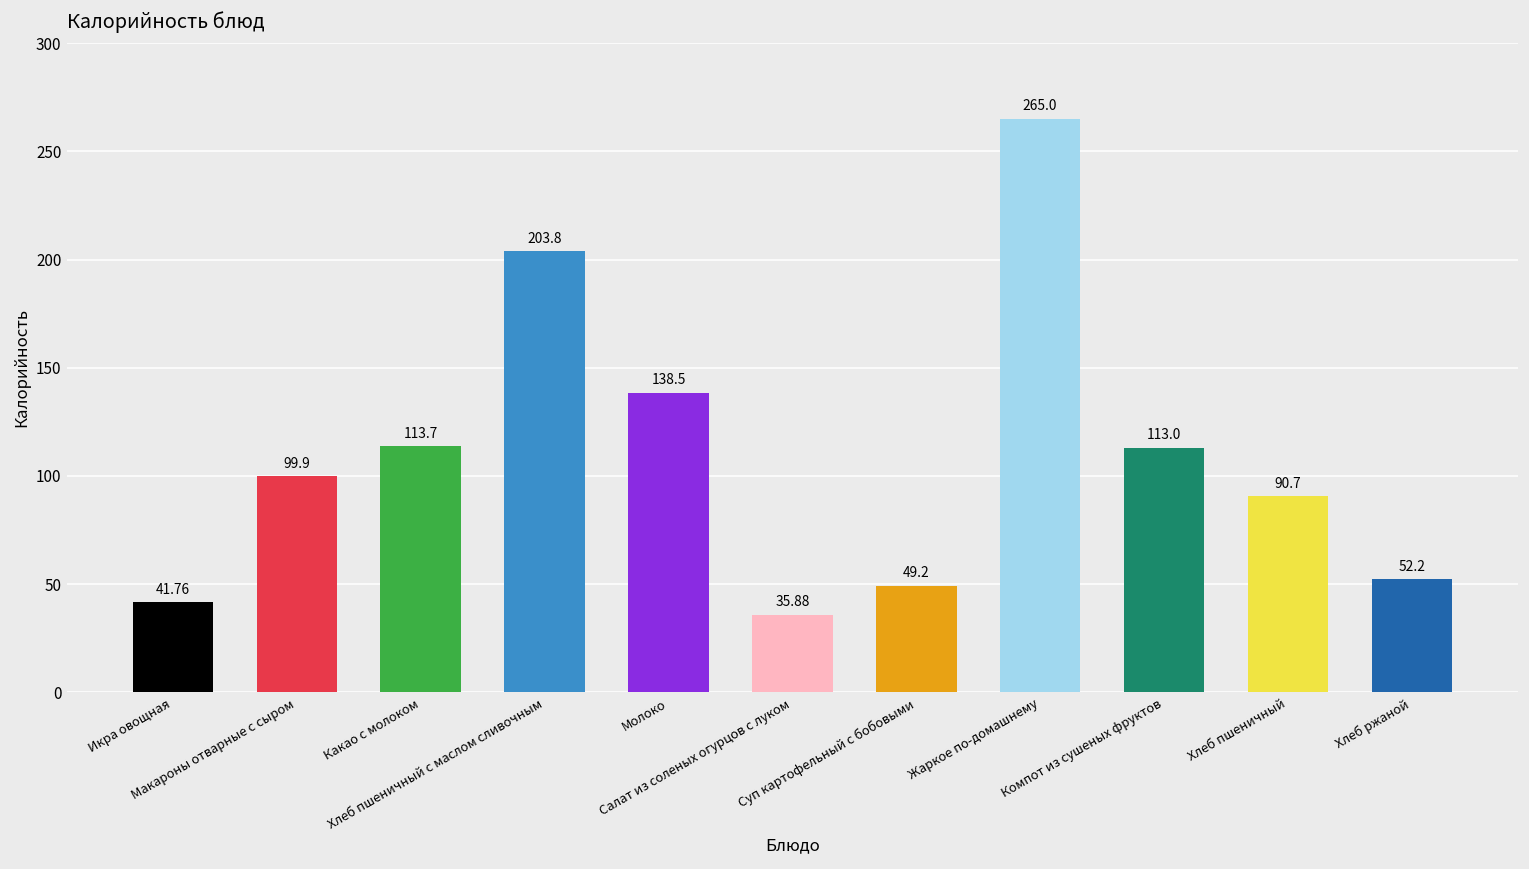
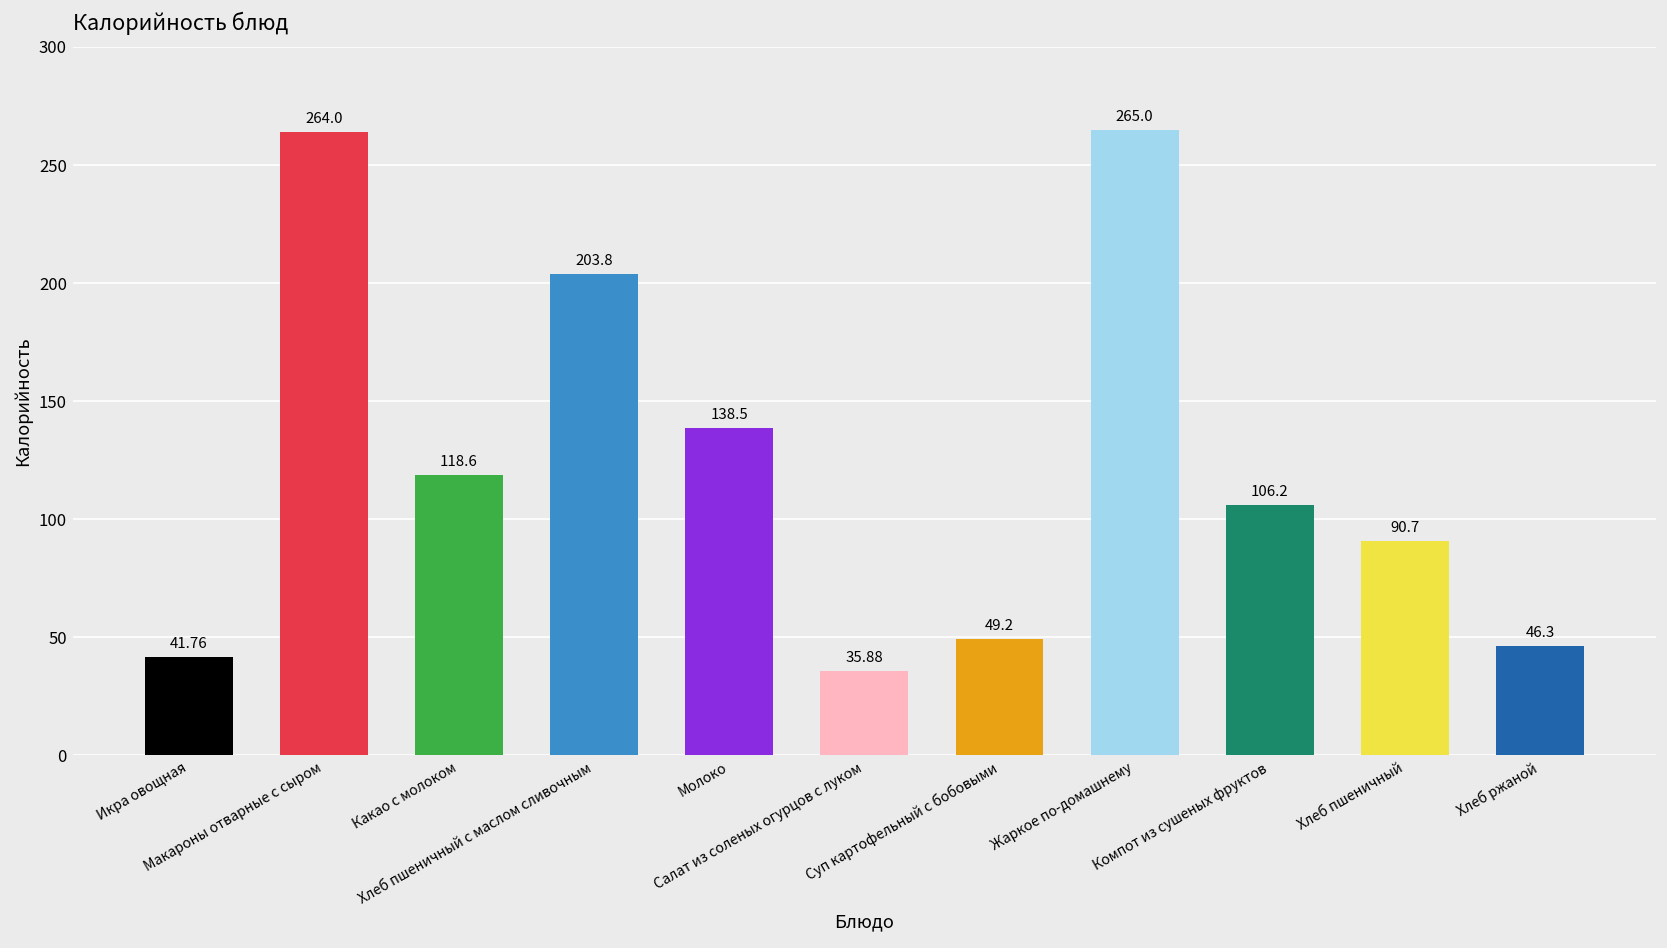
Макароны отварные с сыром: 99.9 -> 264.0
Какао с молоком: 113.7 -> 118.6
Компот из сушеных фруктов: 113.0 -> 106.2
Хлеб ржаной: 52.2 -> 46.3
